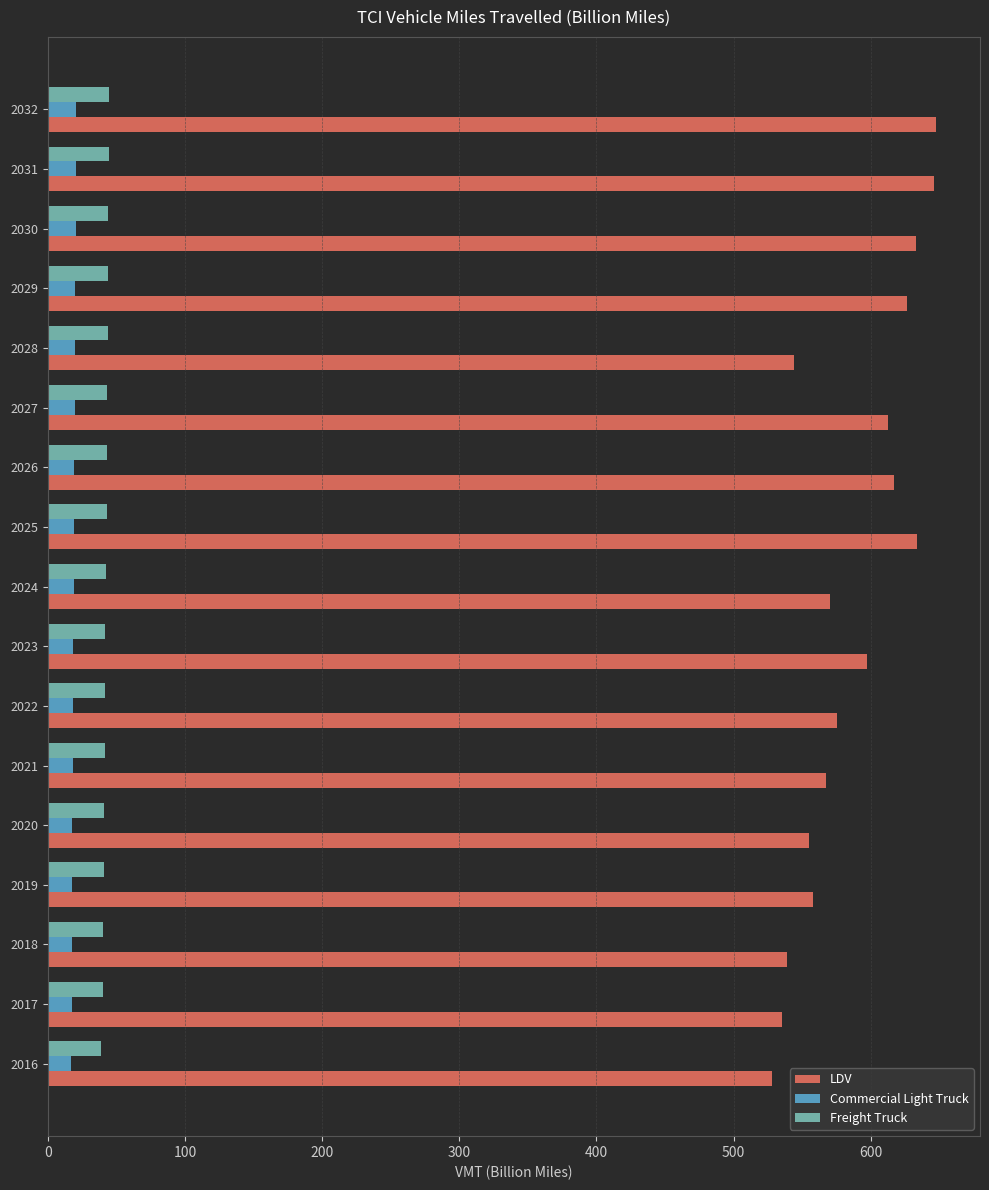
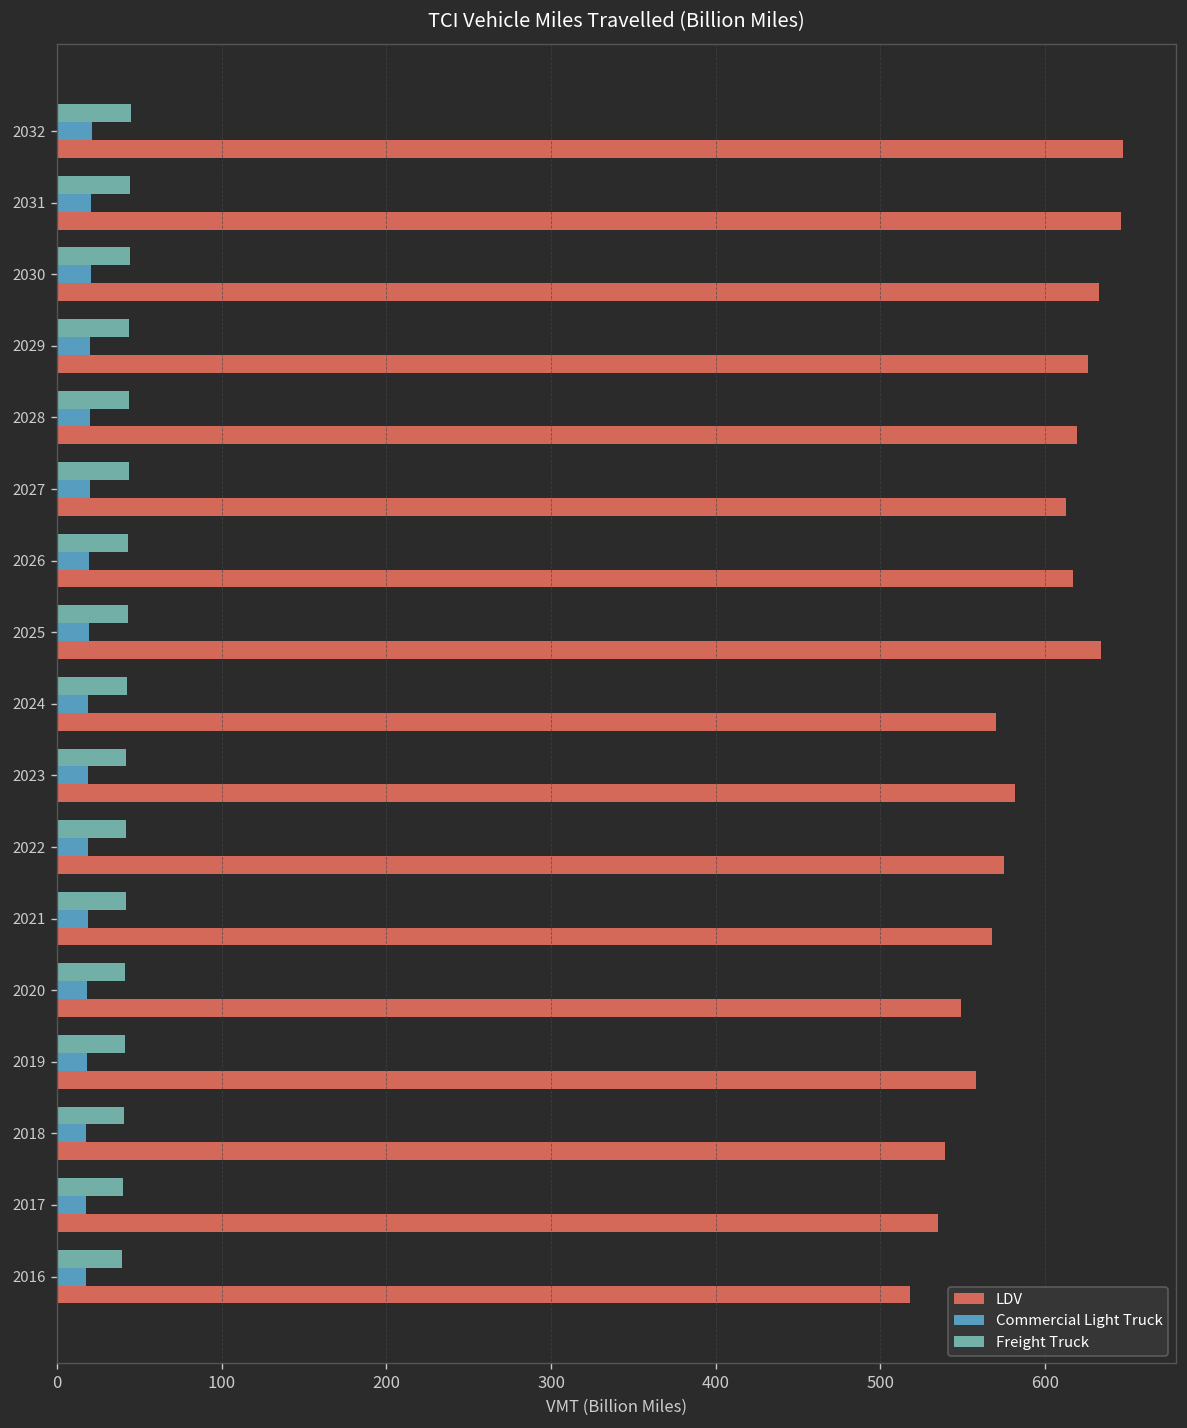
LDV, 2028: 544 -> 620
LDV, 2023: 597 -> 582
LDV, 2020: 555 -> 549
LDV, 2016: 528 -> 518
